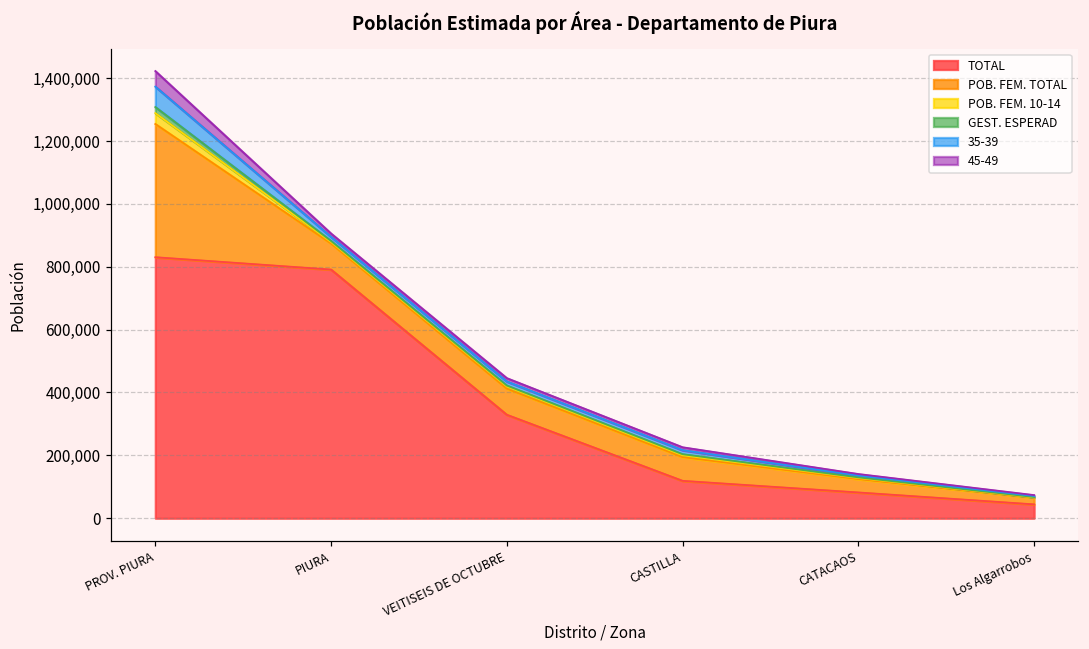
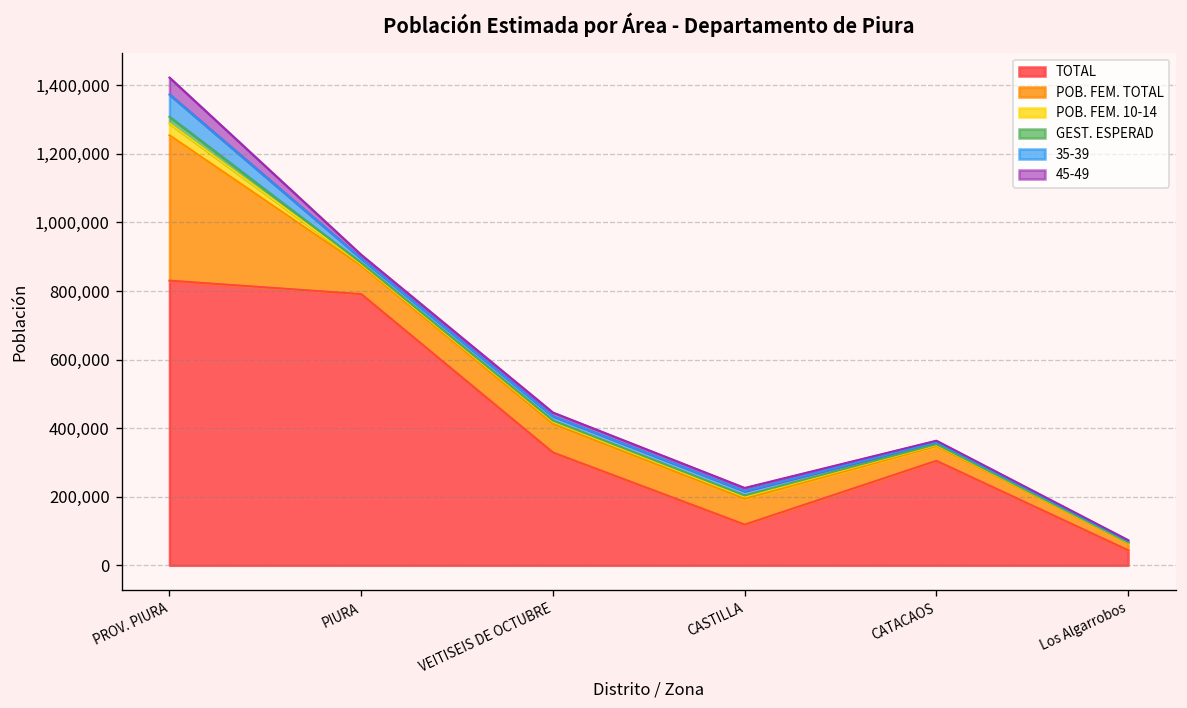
TOTAL, CATACAOS: 80,000 -> 300,000
